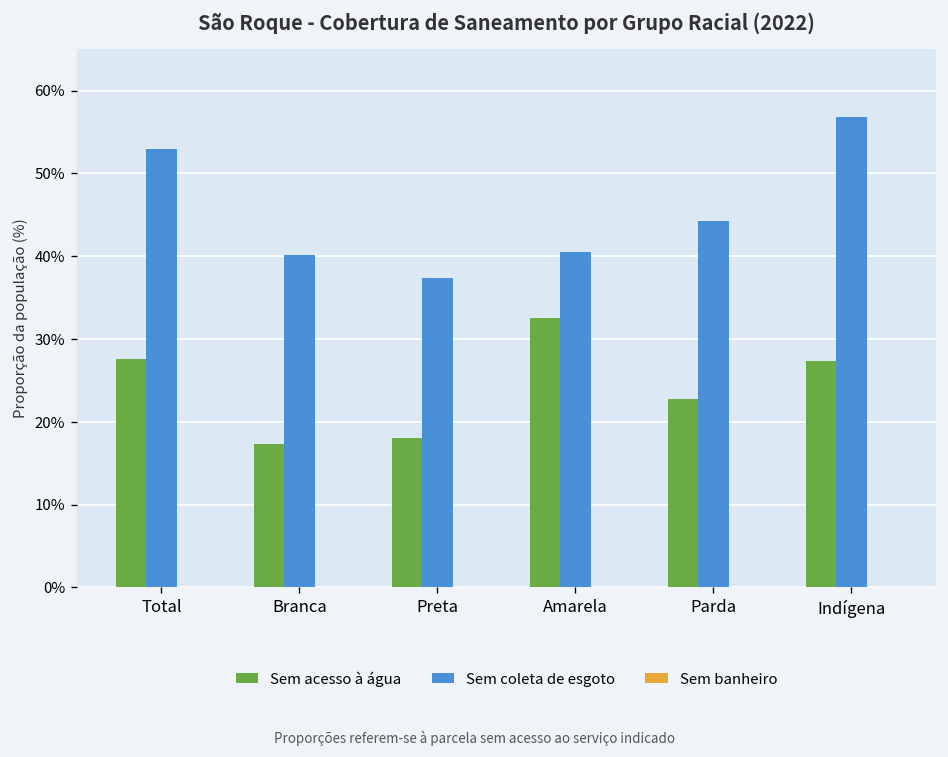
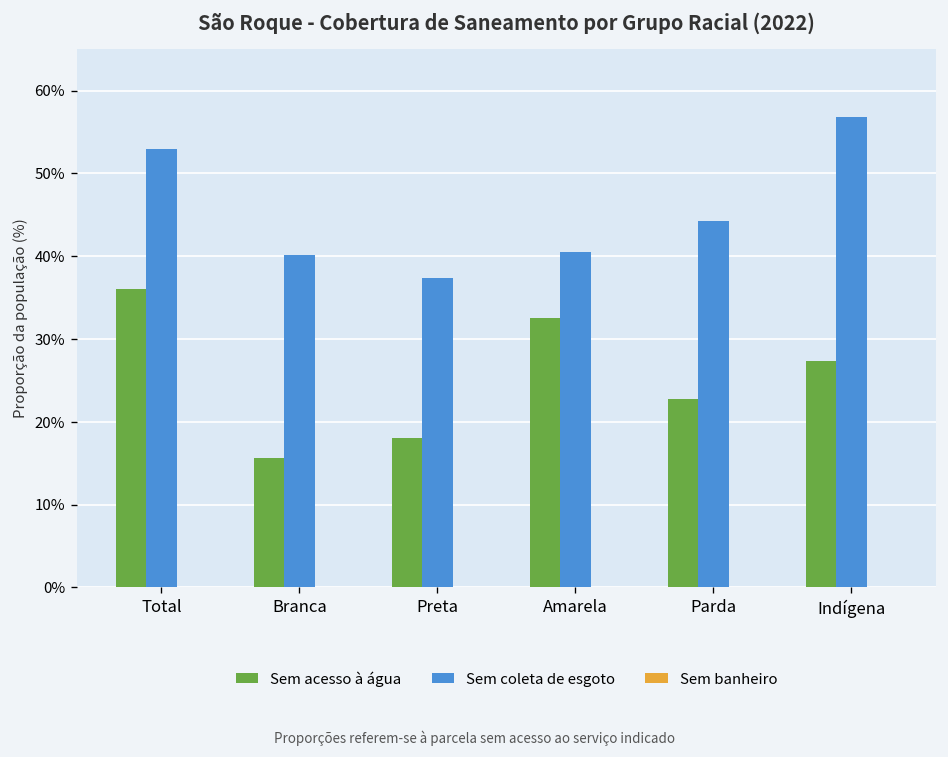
Sem acesso à água, Total: 28% -> 36%
Sem acesso à água, Branca: 17% -> 16%
